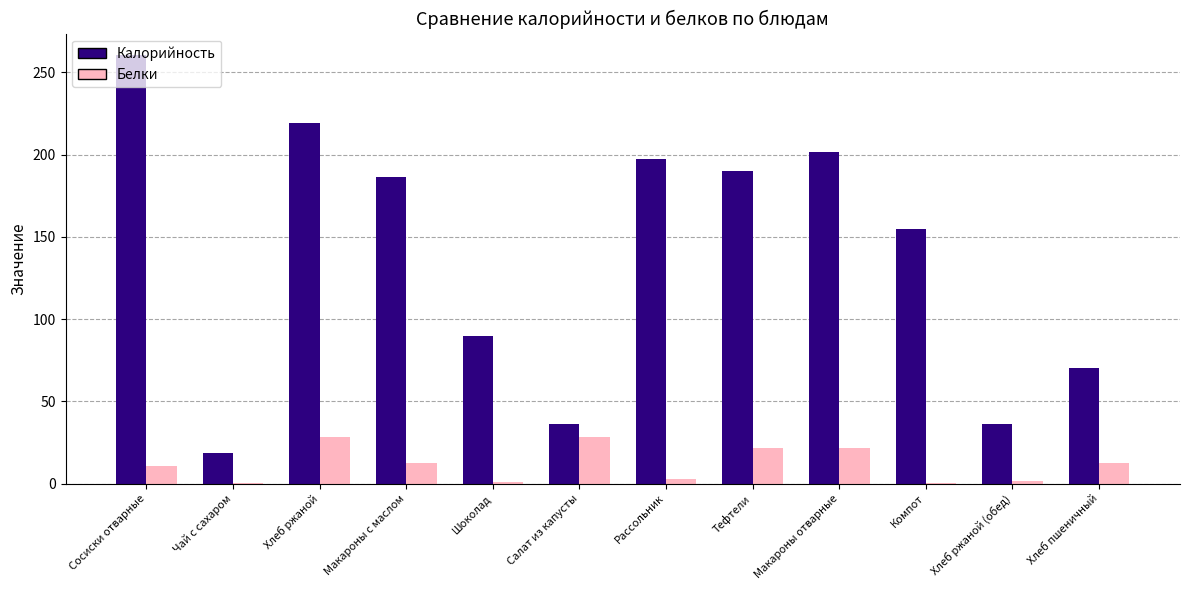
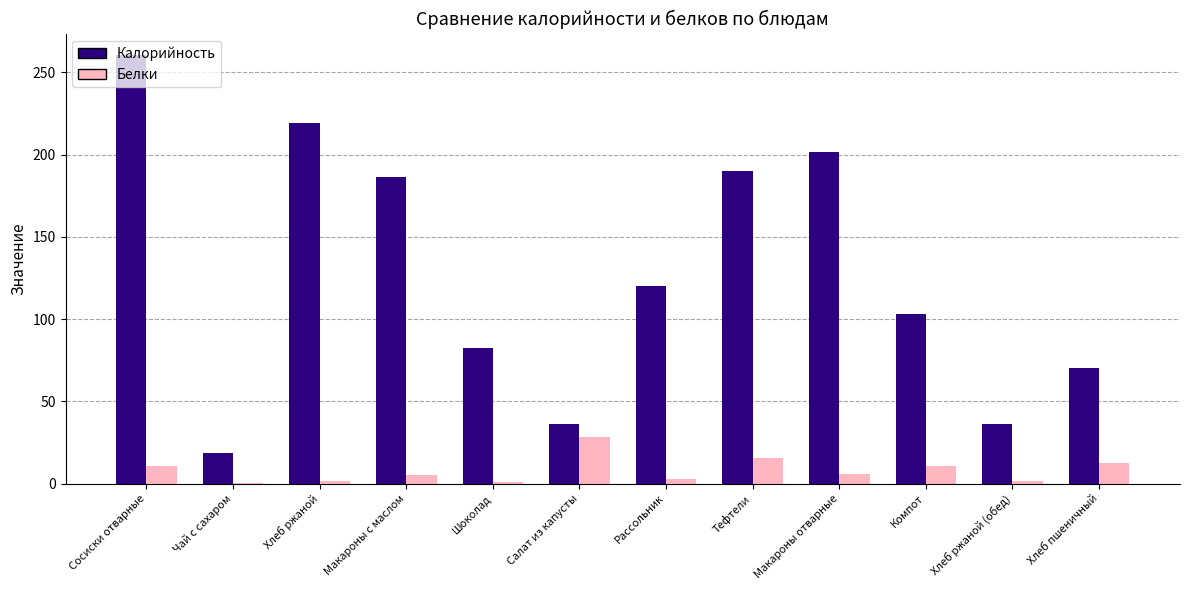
Белки, Хлеб ржаной: 29 -> 2
Белки, Макароны с маслом: 13 -> 6
Калорийность, Шоколад: 89 -> 83
Калорийность, Рассольник: 197 -> 120
Белки, Тефтели: 22 -> 16
Белки, Макароны отварные: 22 -> 6
Калорийность, Компот: 155 -> 103
Белки, Компот: 0 -> 11
